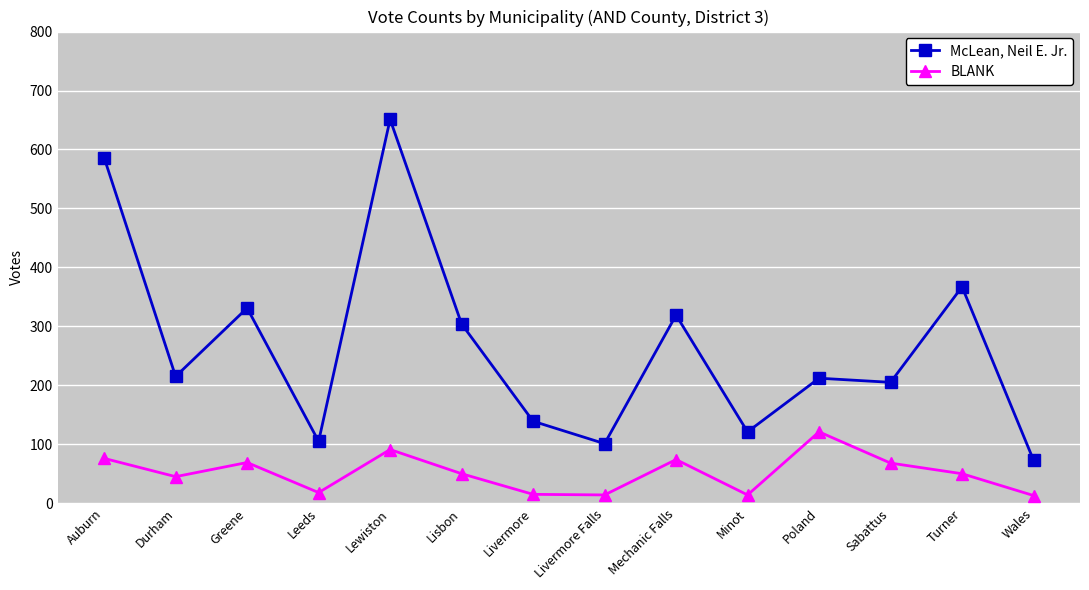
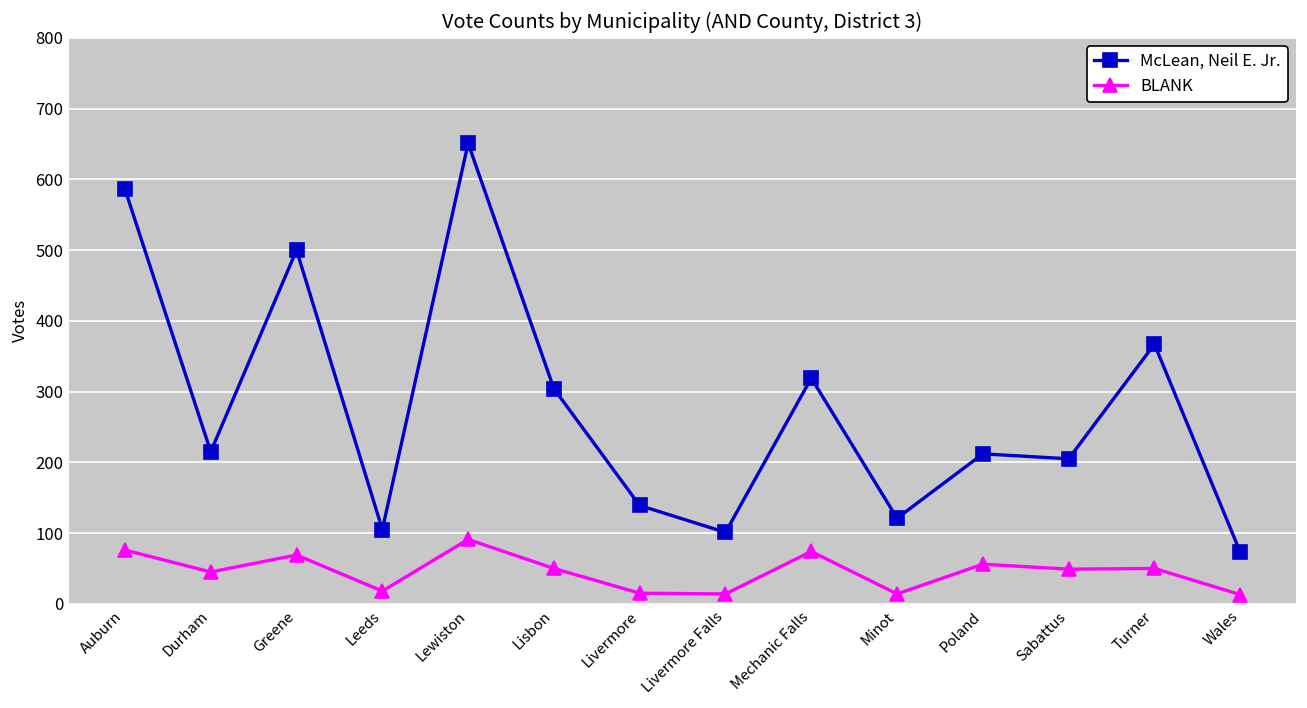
McLean, Neil E. Jr., Greene: 330 -> 500
BLANK, Poland: 120 -> 60
BLANK, Sabattus: 70 -> 50
